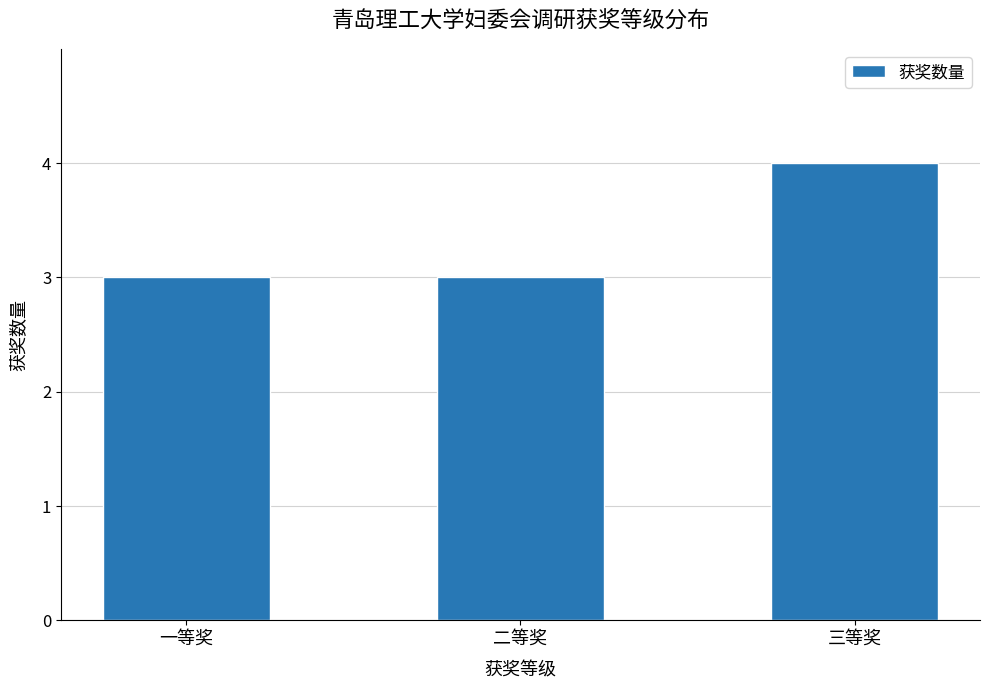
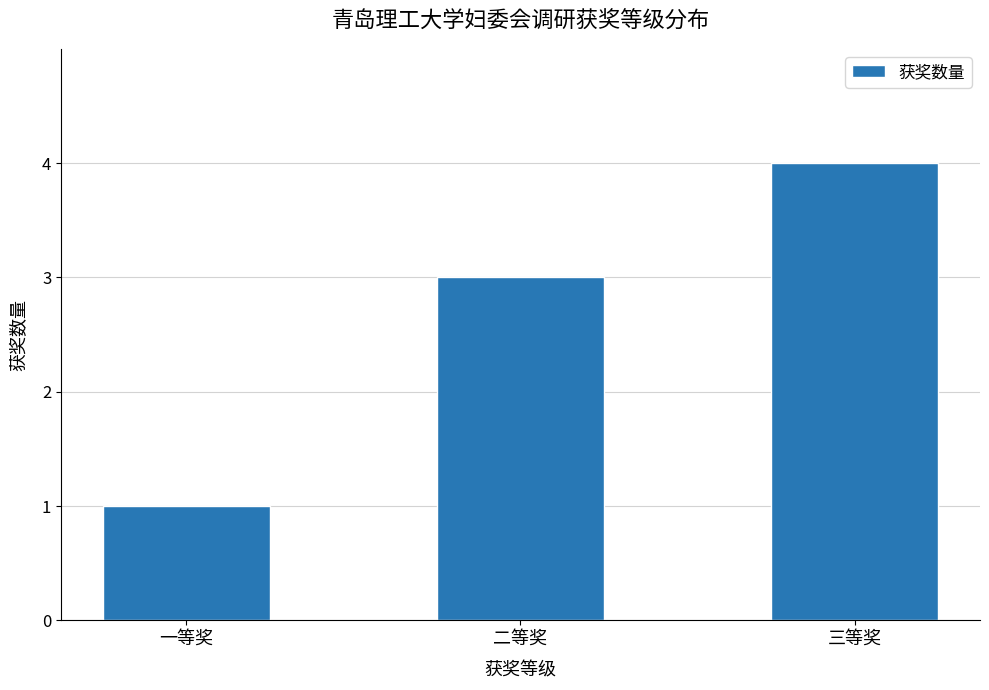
一等奖: 3 -> 1
